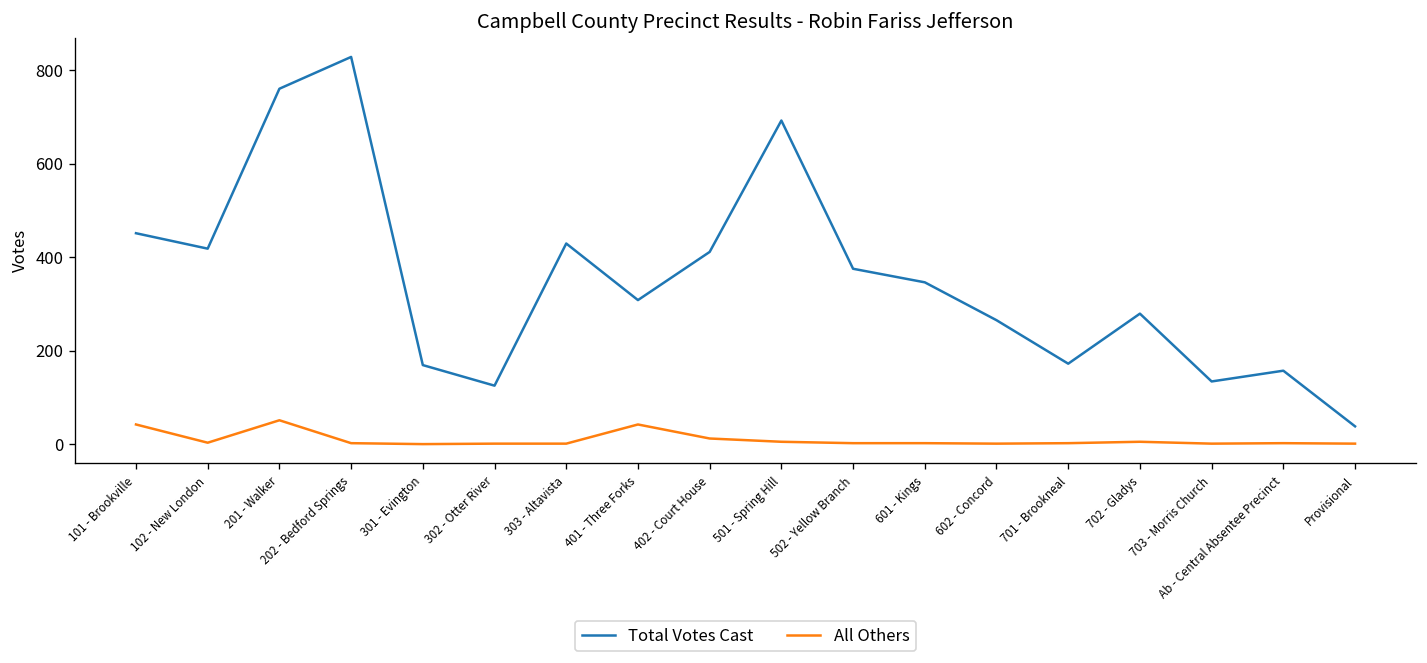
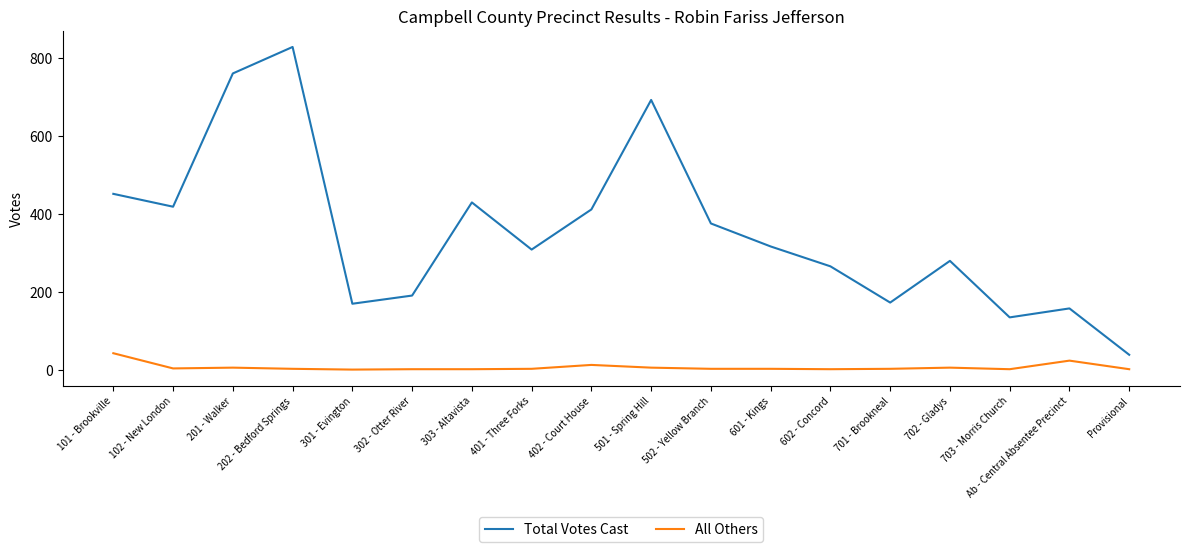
All Others, 201 - Walker: 50 -> 10
Total Votes Cast, 302 - Otter River: 130 -> 190
All Others, 401 - Three Forks: 40 -> 0
Total Votes Cast, 601 - Kings: 350 -> 320
All Others, Ab - Central Absentee Precinct: 0 -> 20
